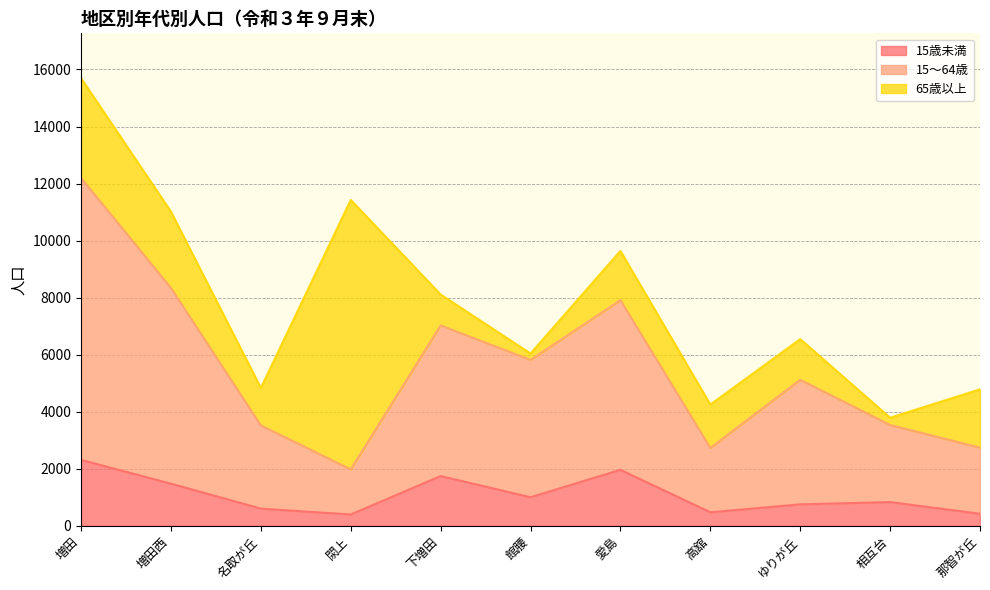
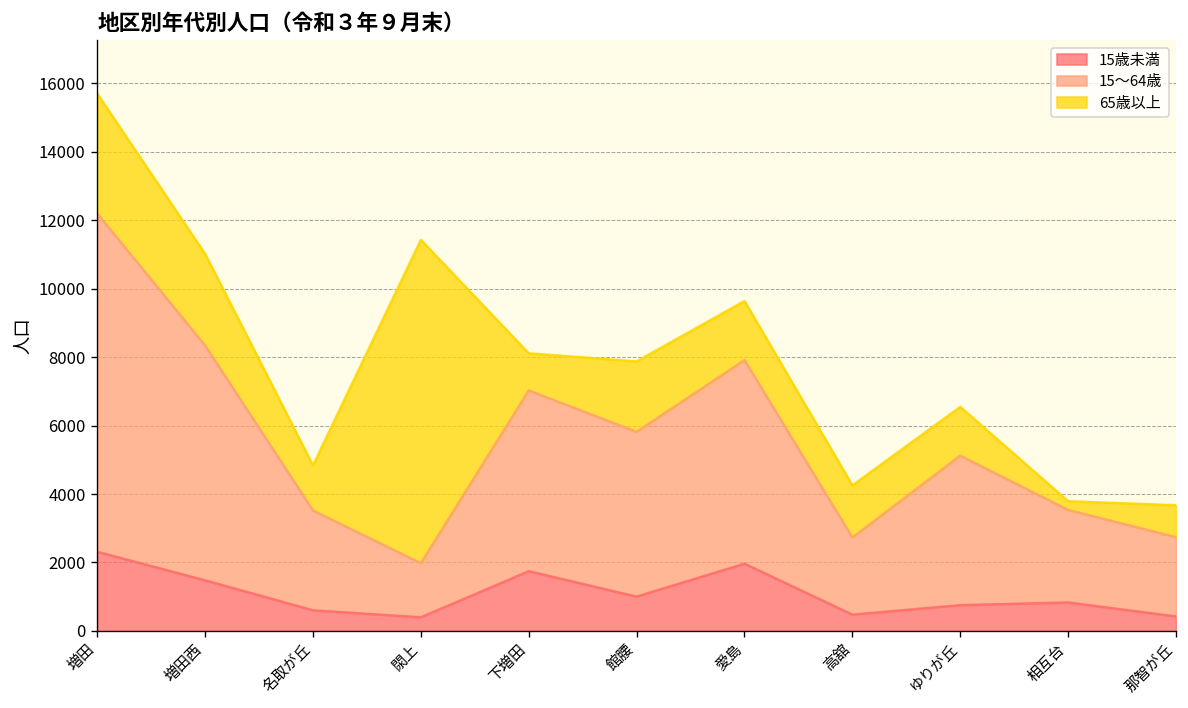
65歳以上, 館腰: 200 -> 2100
65歳以上, 那智が丘: 2000 -> 900
